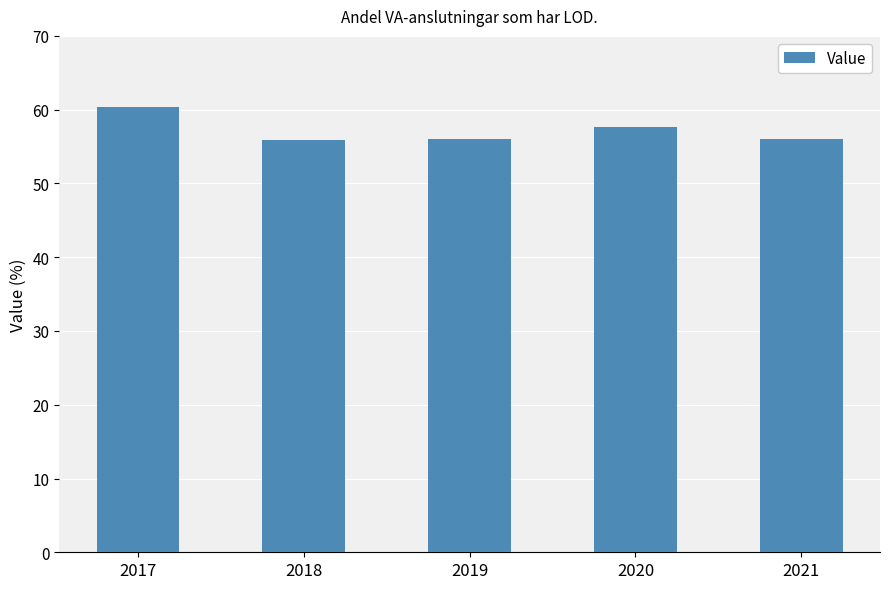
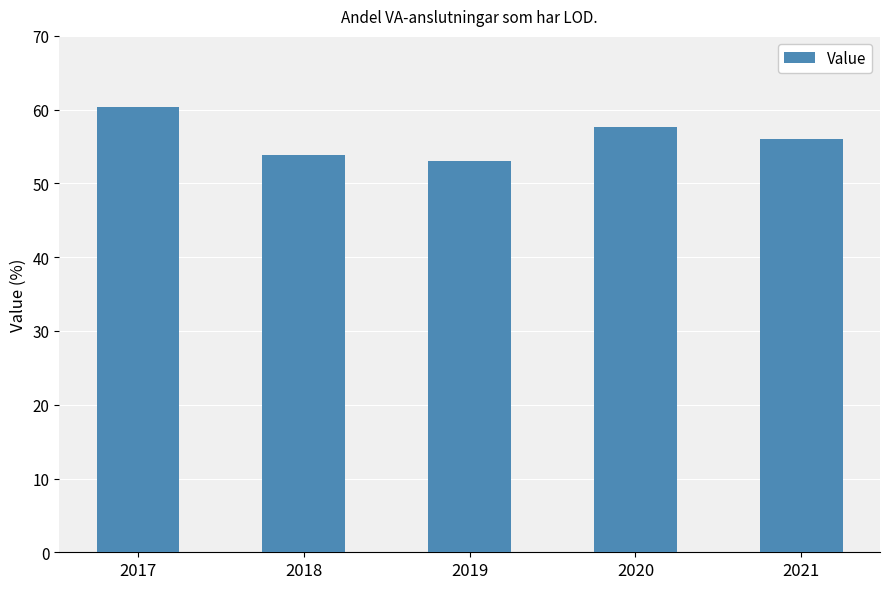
2018: 56 -> 54
2019: 56 -> 53
